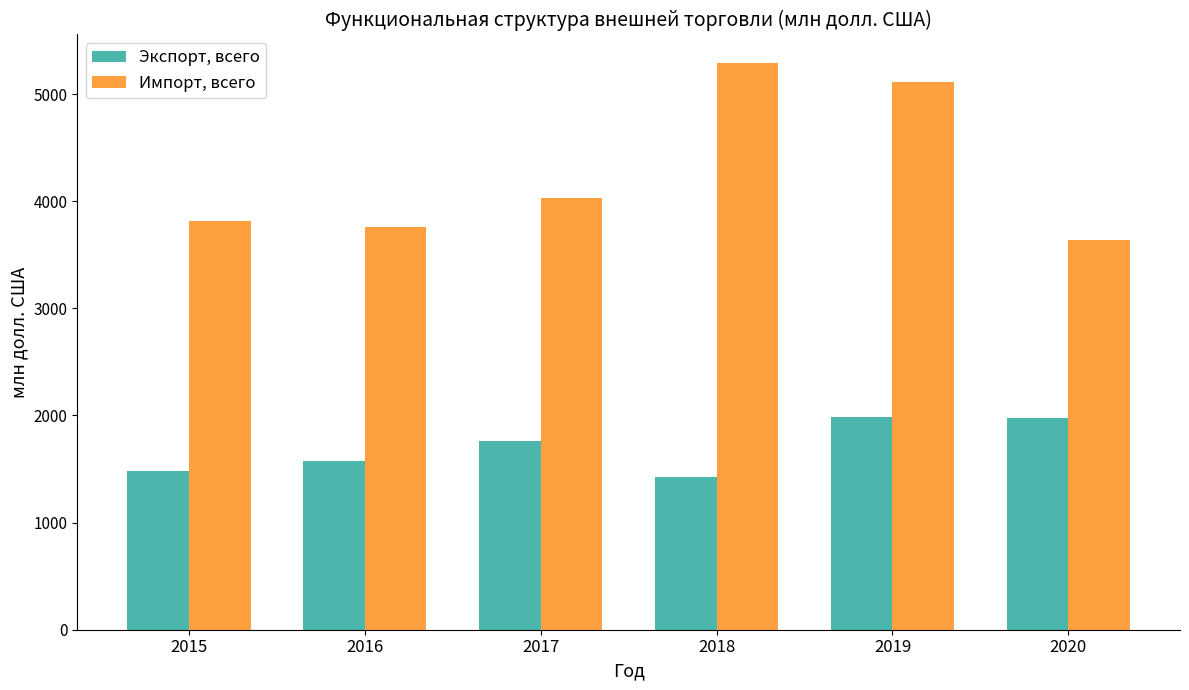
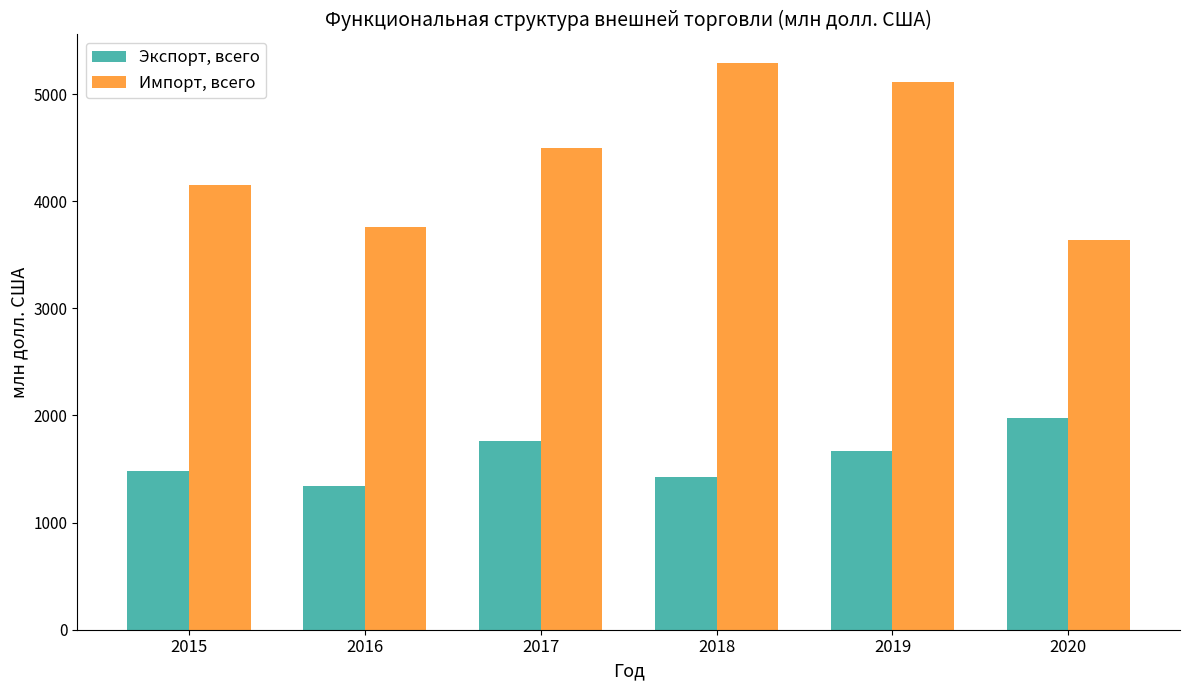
Импорт, всего, 2015: 3810 -> 4150
Экспорт, всего, 2016: 1570 -> 1340
Импорт, всего, 2017: 4030 -> 4490
Экспорт, всего, 2019: 1990 -> 1670
